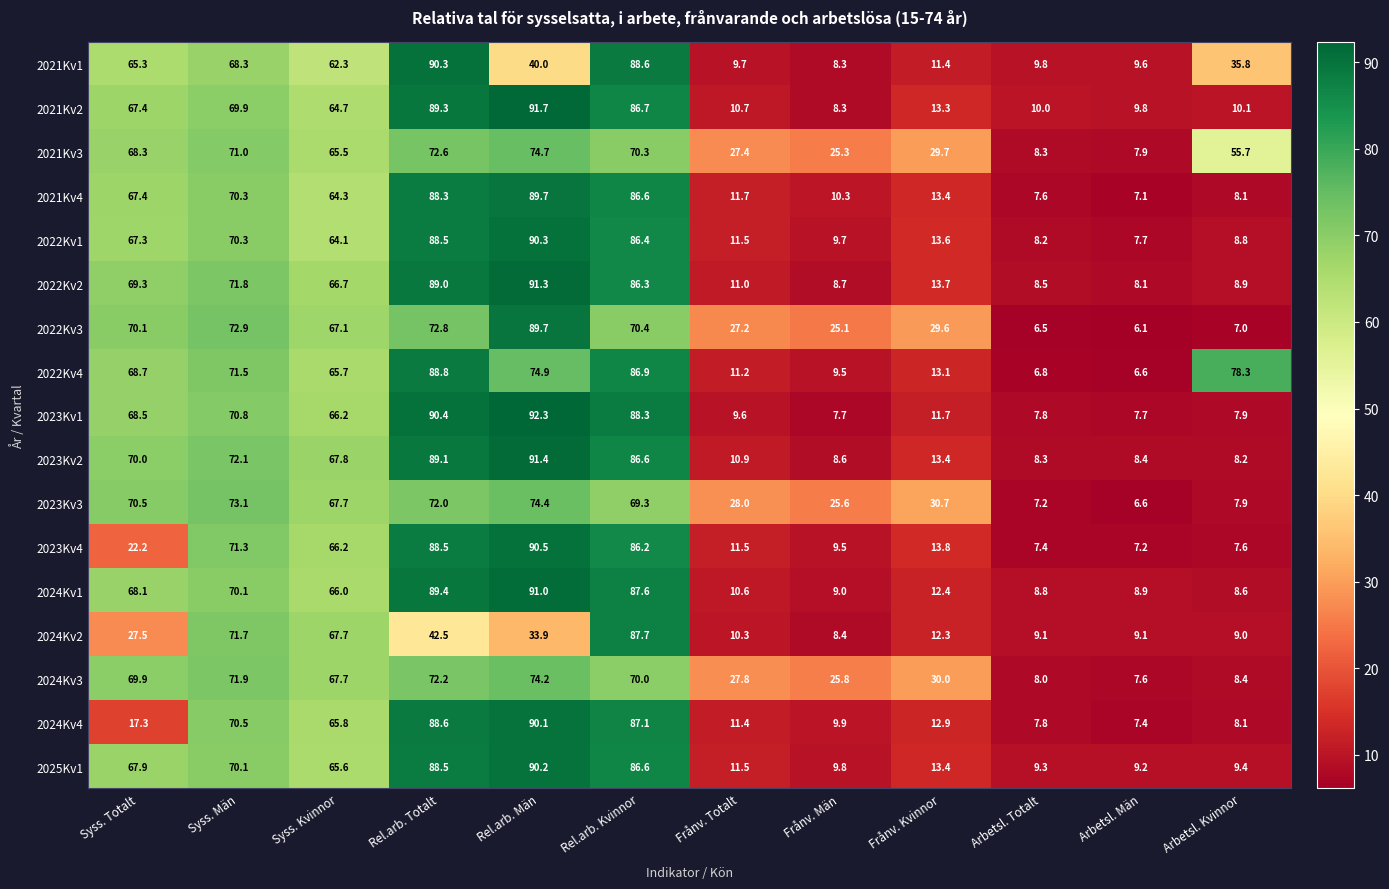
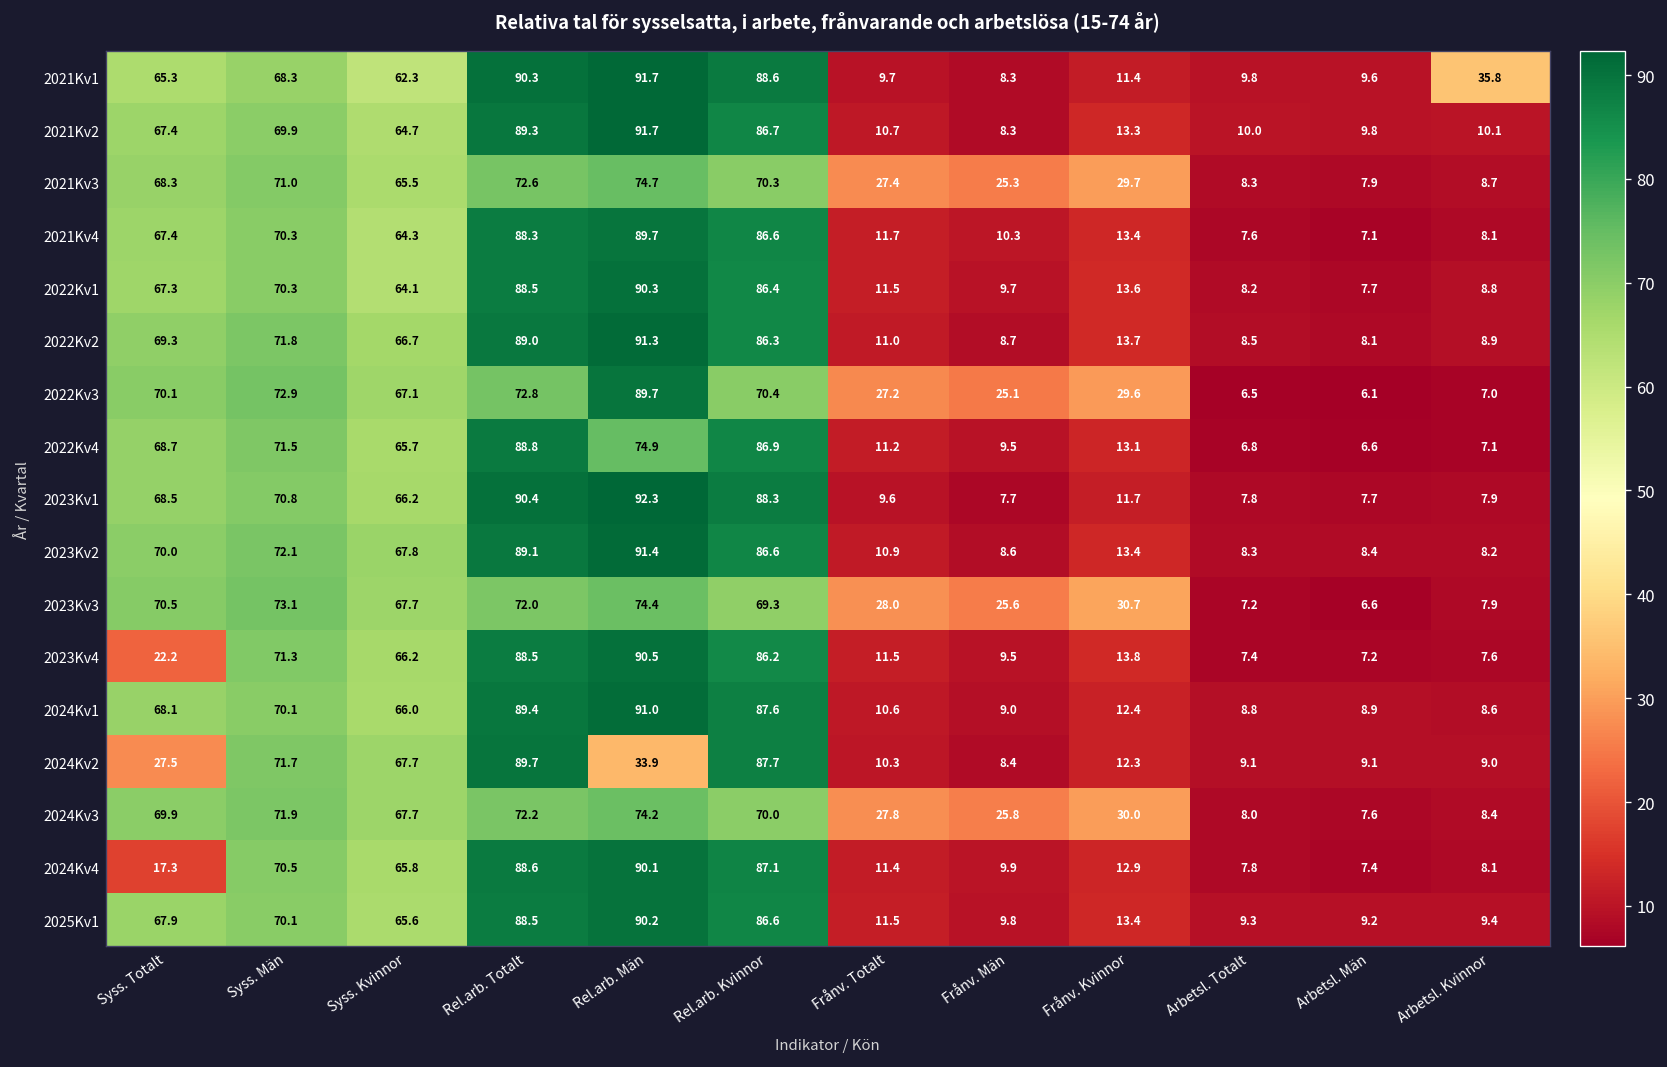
2021Kv1, Rel.arb. Män: 40.0 -> 91.7
2021Kv3, Arbetsl. Kvinnor: 55.7 -> 8.7
2022Kv4, Arbetsl. Kvinnor: 78.3 -> 7.1
2024Kv2, Rel.arb. Totalt: 42.5 -> 89.7
